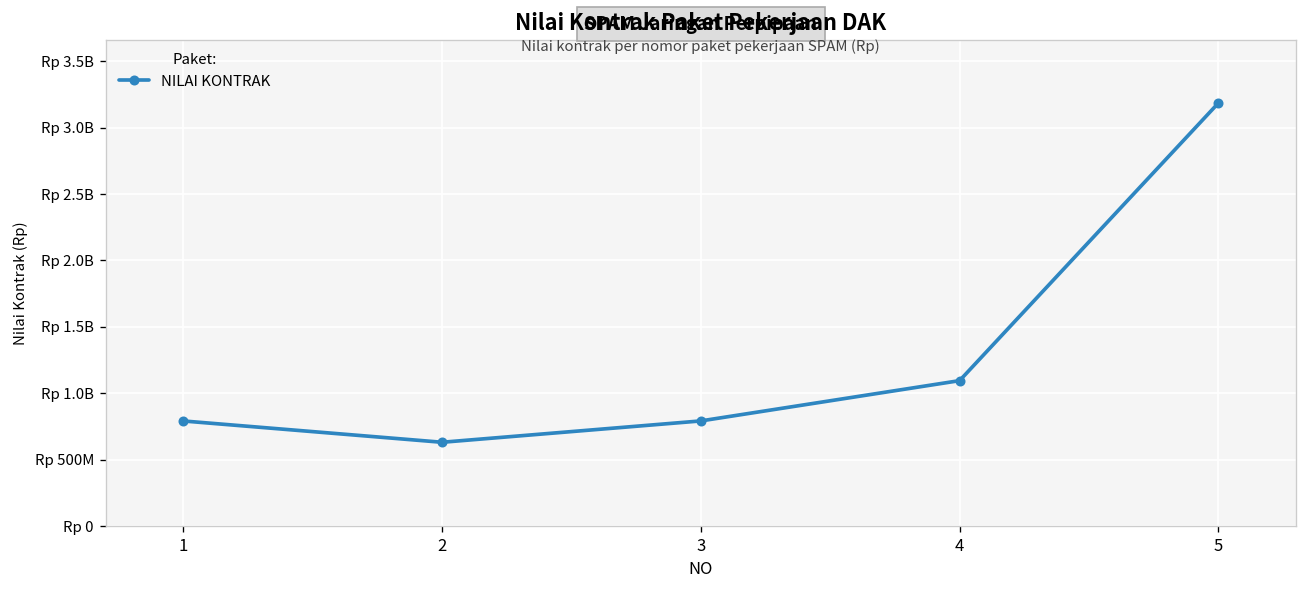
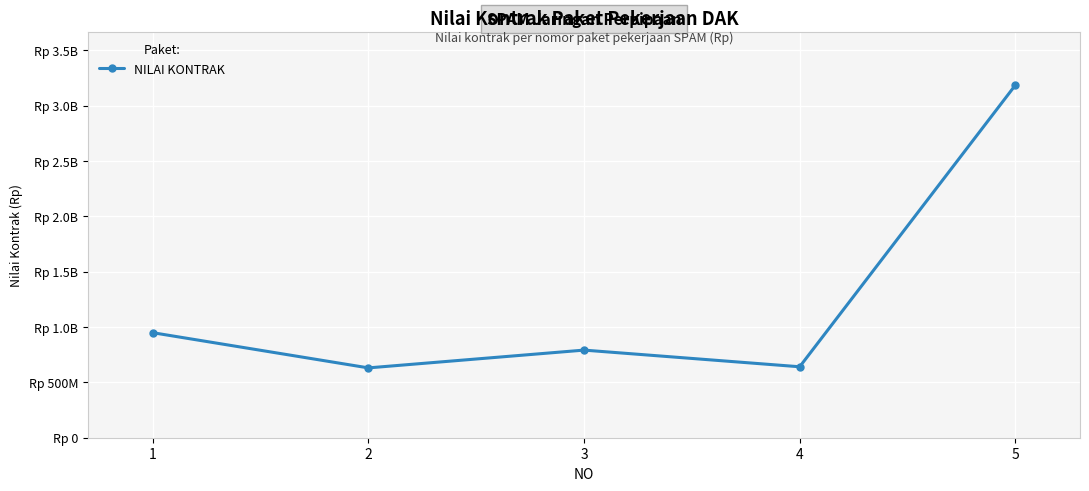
1: Rp 790000000 -> Rp 950000000
4: Rp 1100000000 -> Rp 640000000
